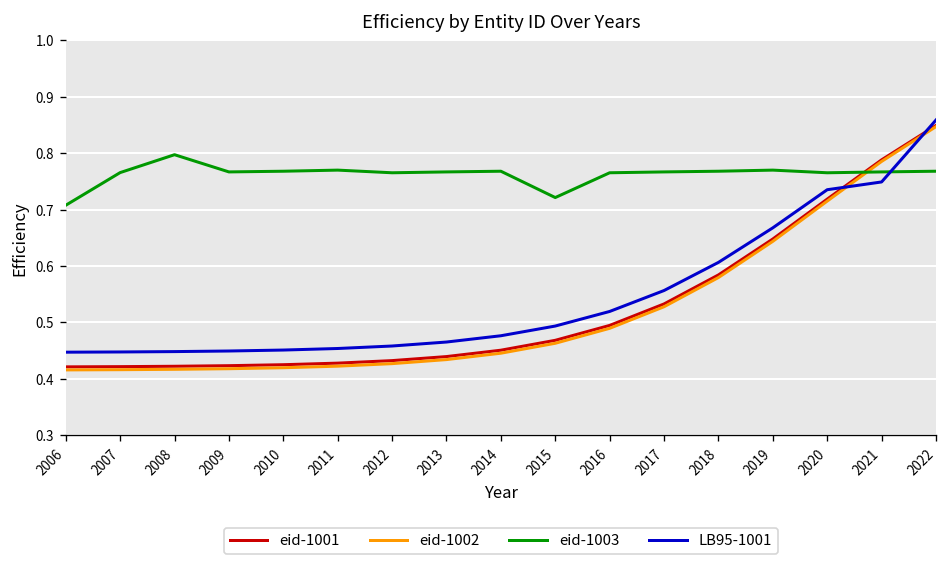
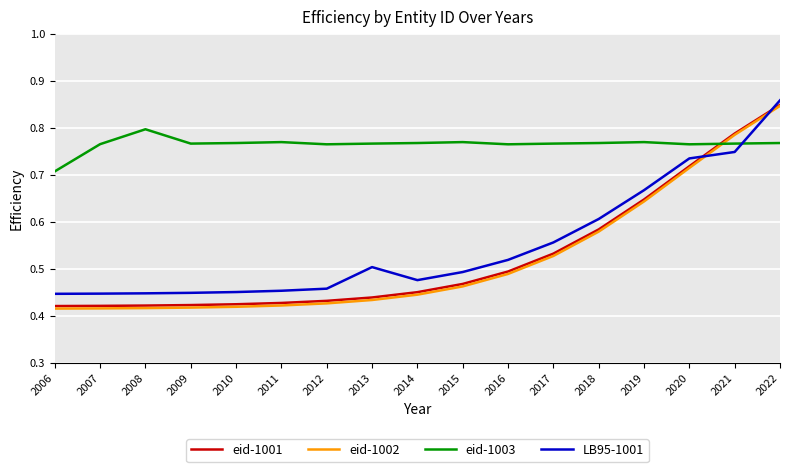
LB95-1001, 2013: 0.47 -> 0.50
eid-1003, 2015: 0.72 -> 0.77
